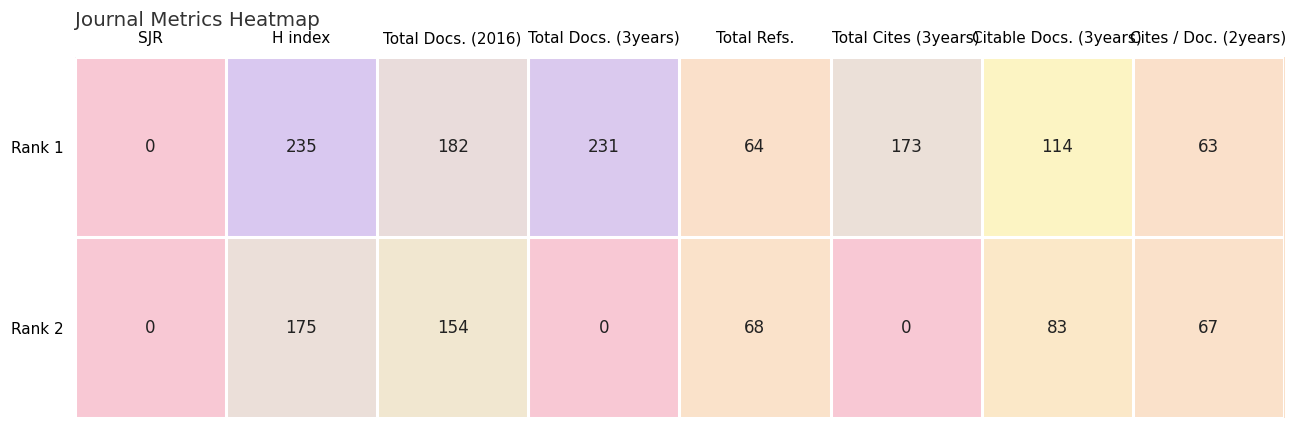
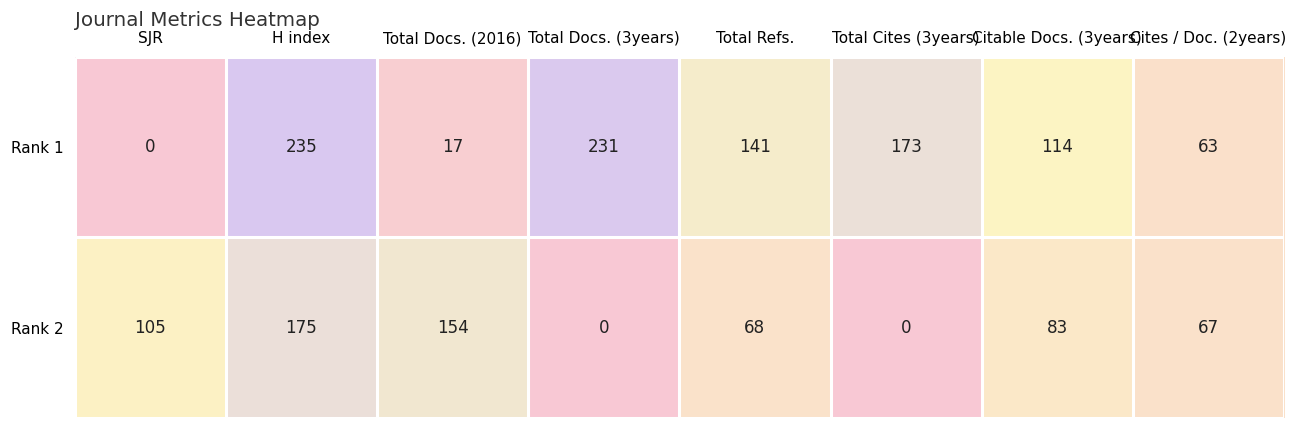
Rank 1, Total Docs. (2016): 182 -> 17
Rank 1, Total Refs.: 64 -> 141
Rank 2, SJR: 0 -> 105
